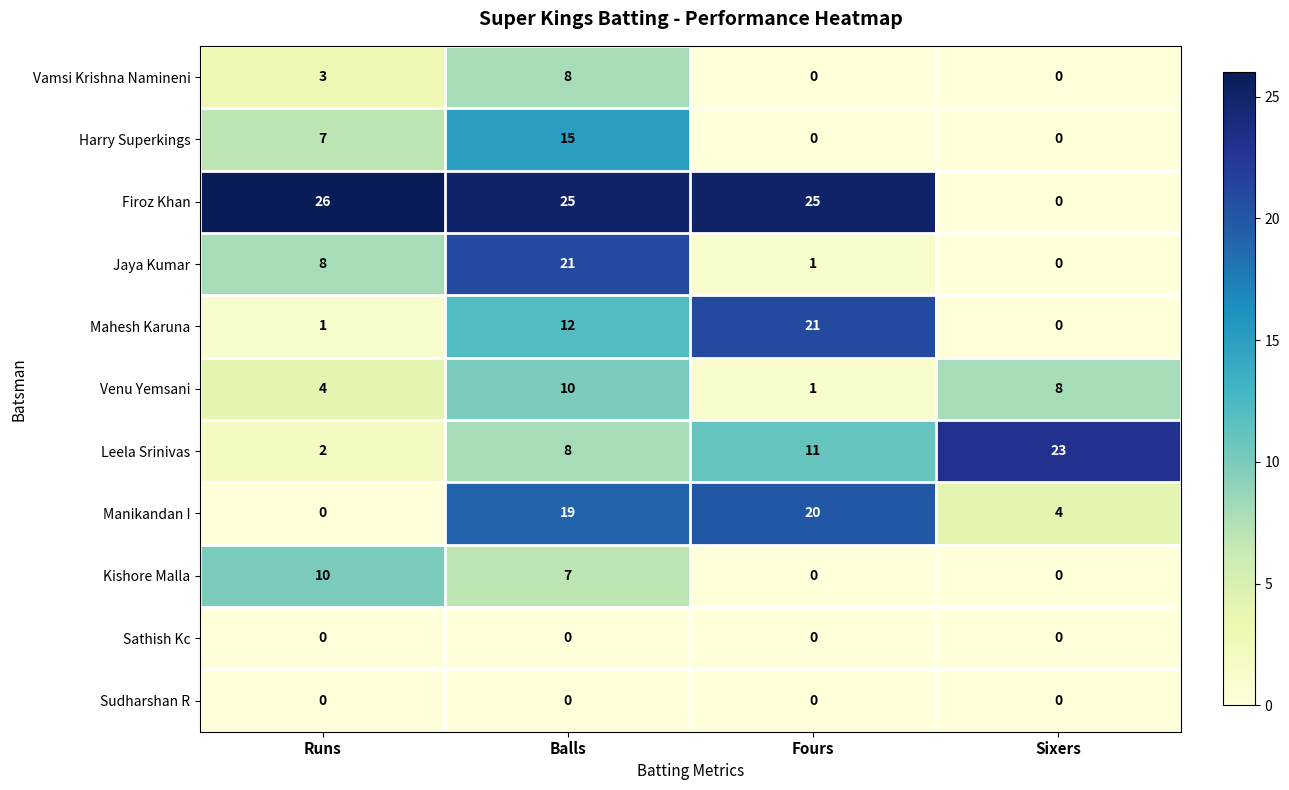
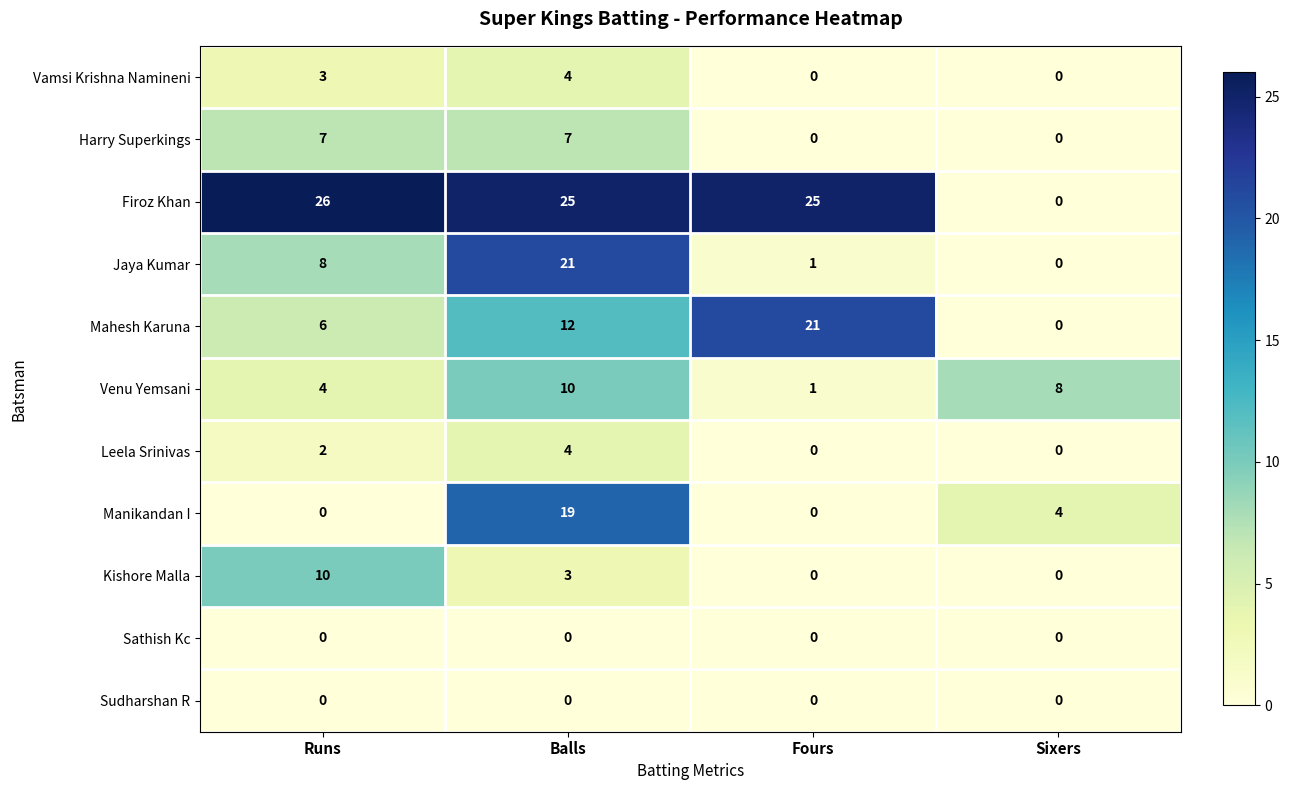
Vamsi Krishna Namineni, Balls: 8 -> 4
Harry Superkings, Balls: 15 -> 7
Mahesh Karuna, Runs: 1 -> 6
Leela Srinivas, Balls: 8 -> 4
Leela Srinivas, Fours: 11 -> 0
Leela Srinivas, Sixers: 23 -> 0
Manikandan I, Fours: 20 -> 0
Kishore Malla, Balls: 7 -> 3
